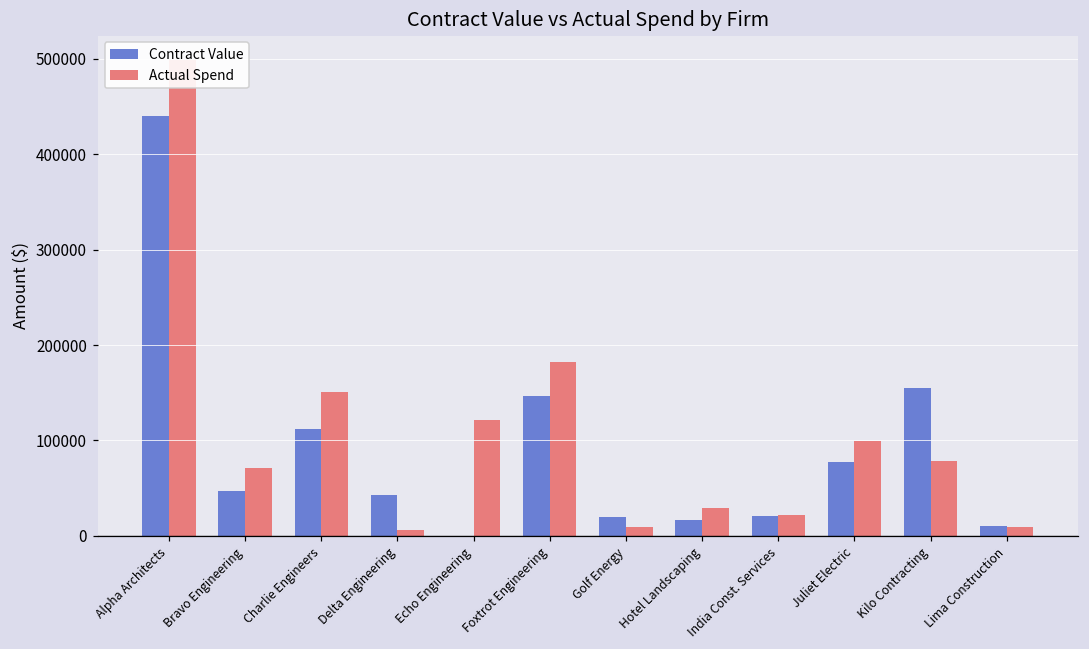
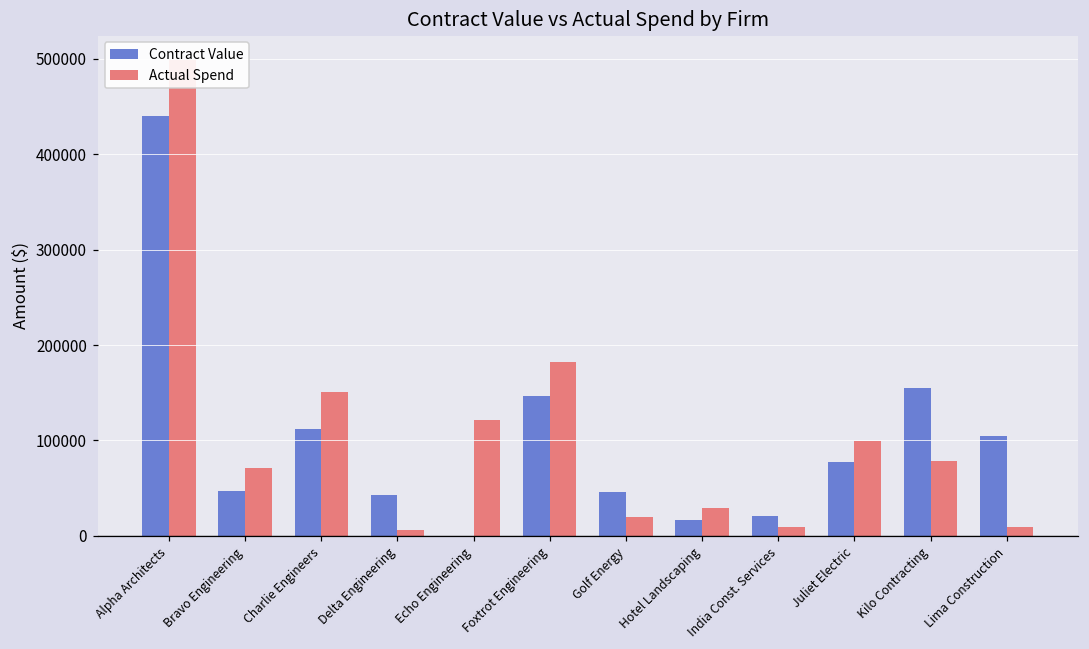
Contract Value, Golf Energy: 20000 -> 50000
Actual Spend, Golf Energy: 10000 -> 20000
Actual Spend, India Const. Services: 20000 -> 10000
Contract Value, Lima Construction: 10000 -> 110000
